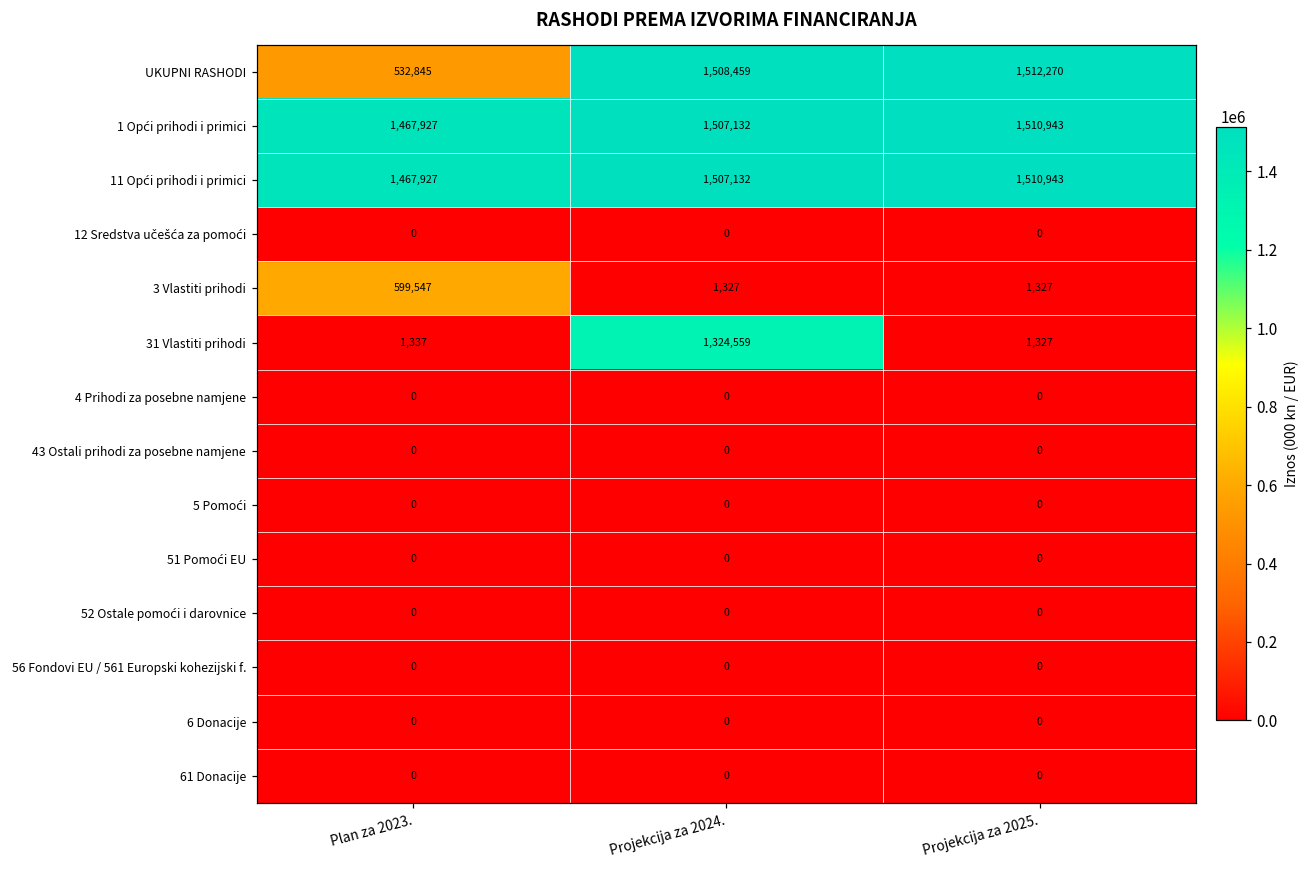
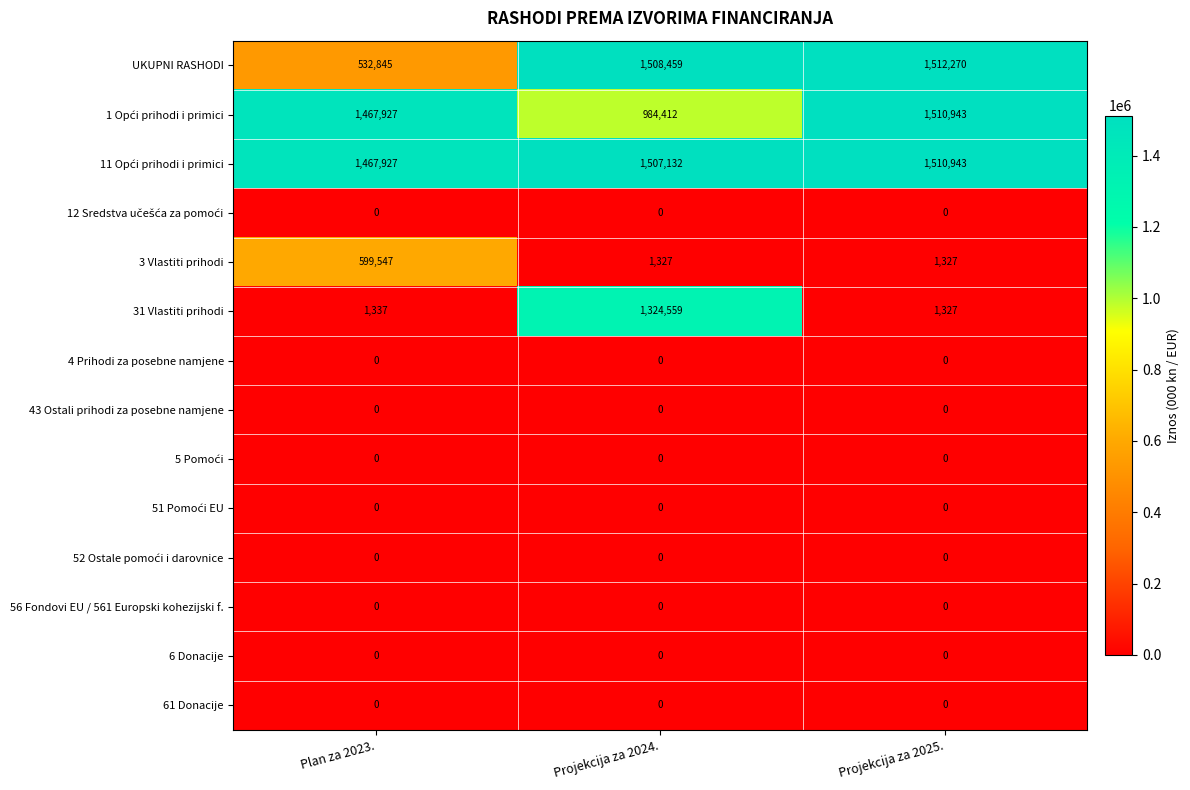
1 Opći prihodi i primici, Projekcija za 2024.: 1,507,132 -> 984,412
